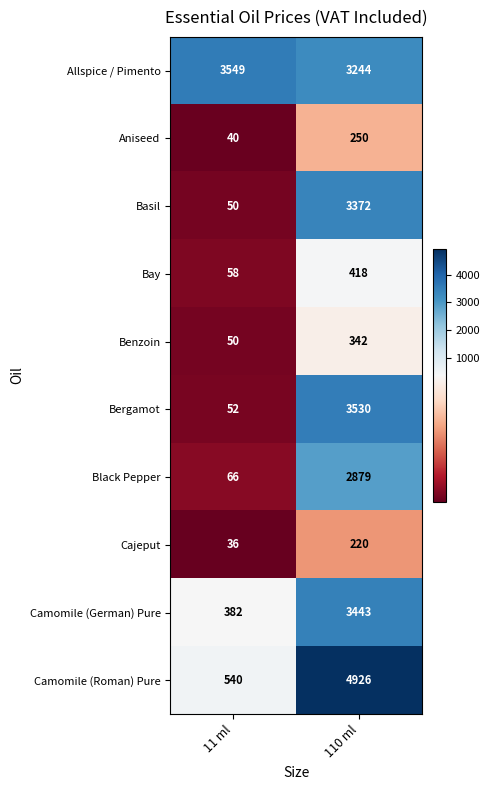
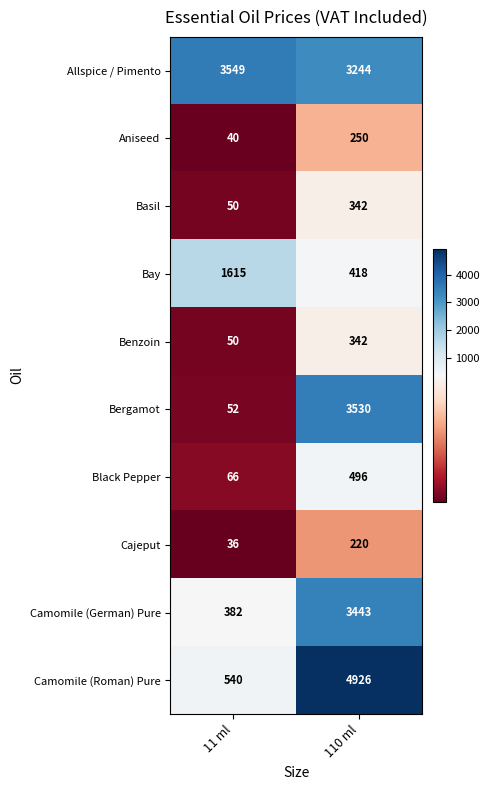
Basil, 110 ml: 3372 -> 342
Bay, 11 ml: 58 -> 1615
Black Pepper, 110 ml: 2879 -> 496
